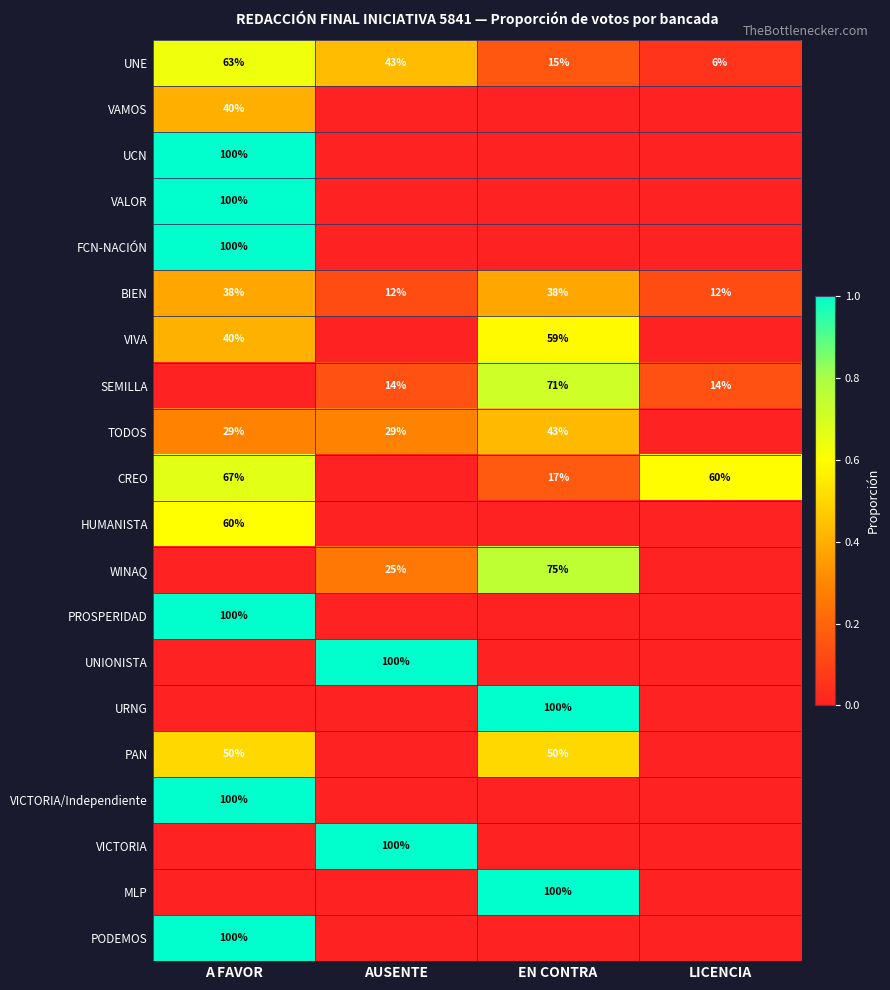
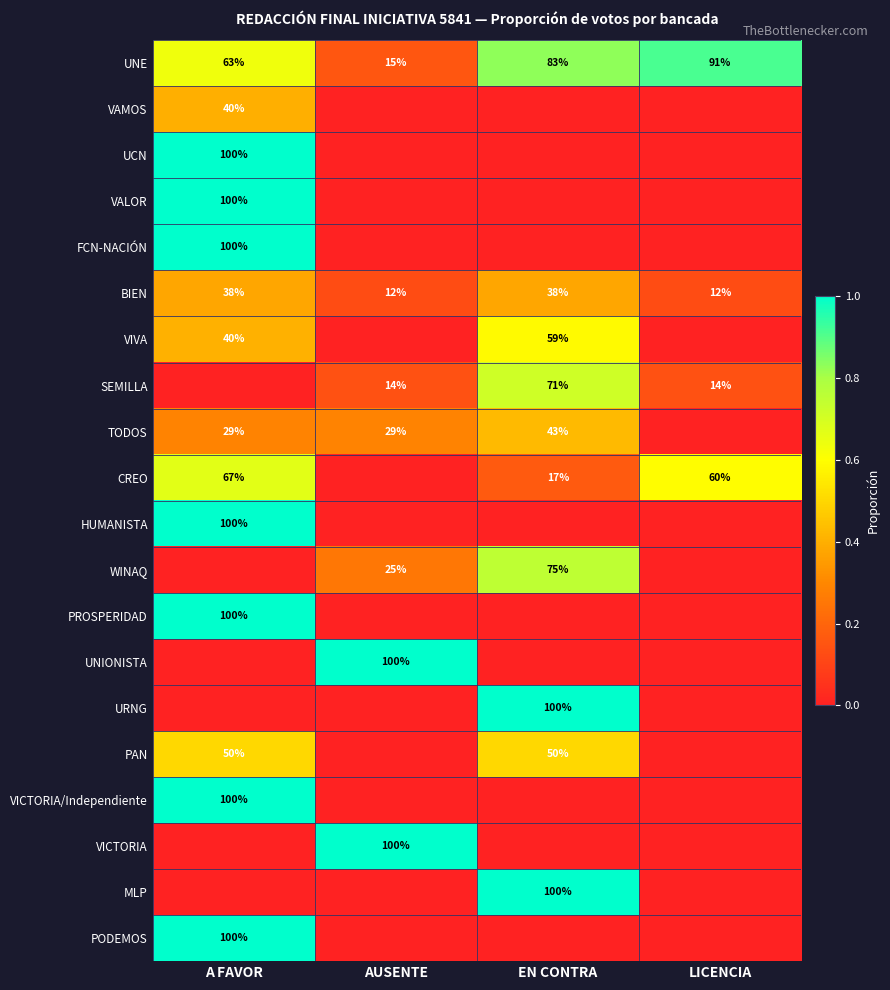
UNE, AUSENTE: 43% -> 15%
UNE, EN CONTRA: 15% -> 83%
UNE, LICENCIA: 6% -> 91%
HUMANISTA, A FAVOR: 60% -> 100%
